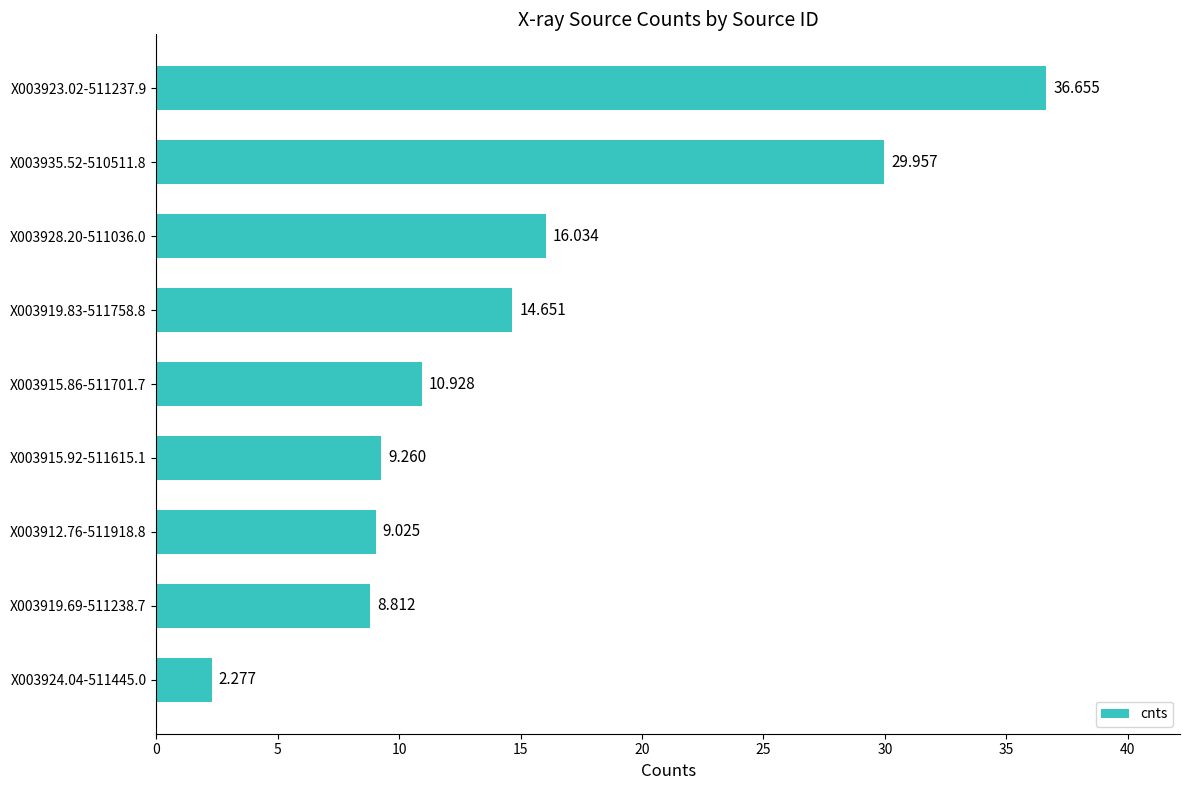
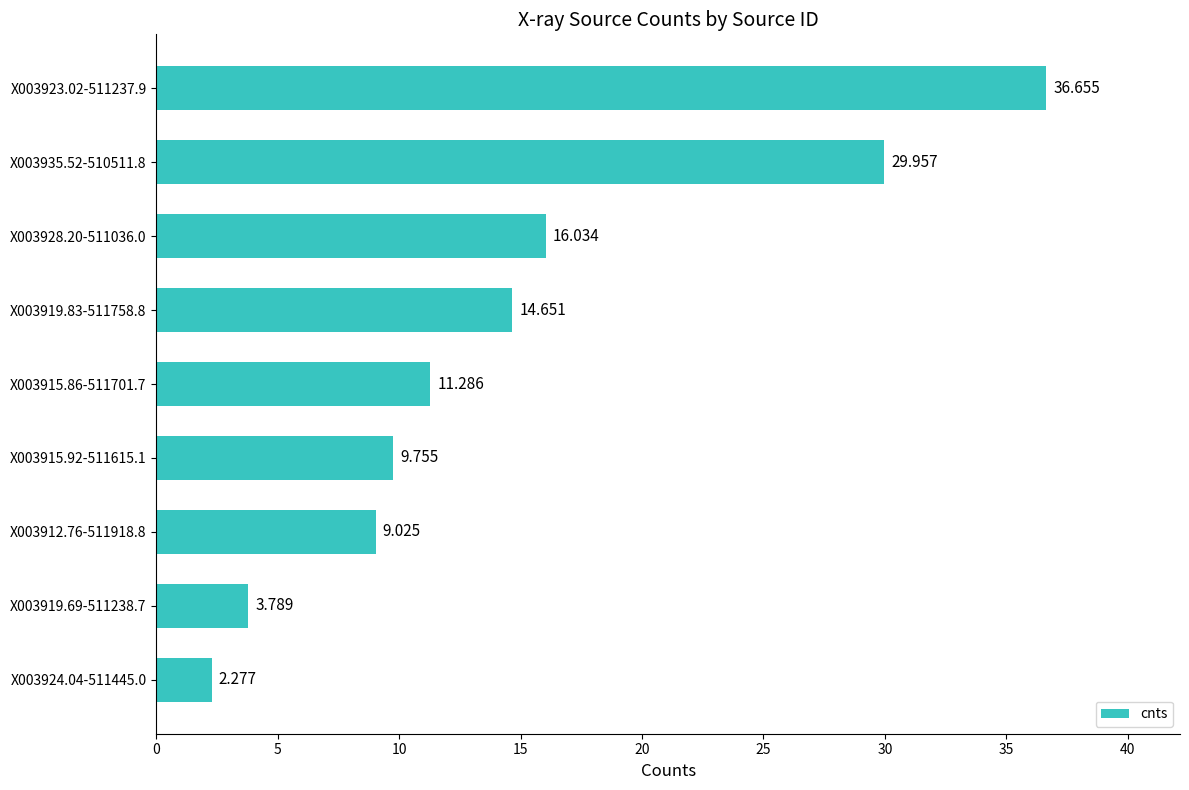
X003915.86-511701.7: 10.928 -> 11.286
X003915.92-511615.1: 9.260 -> 9.755
X003919.69-511238.7: 8.812 -> 3.789
